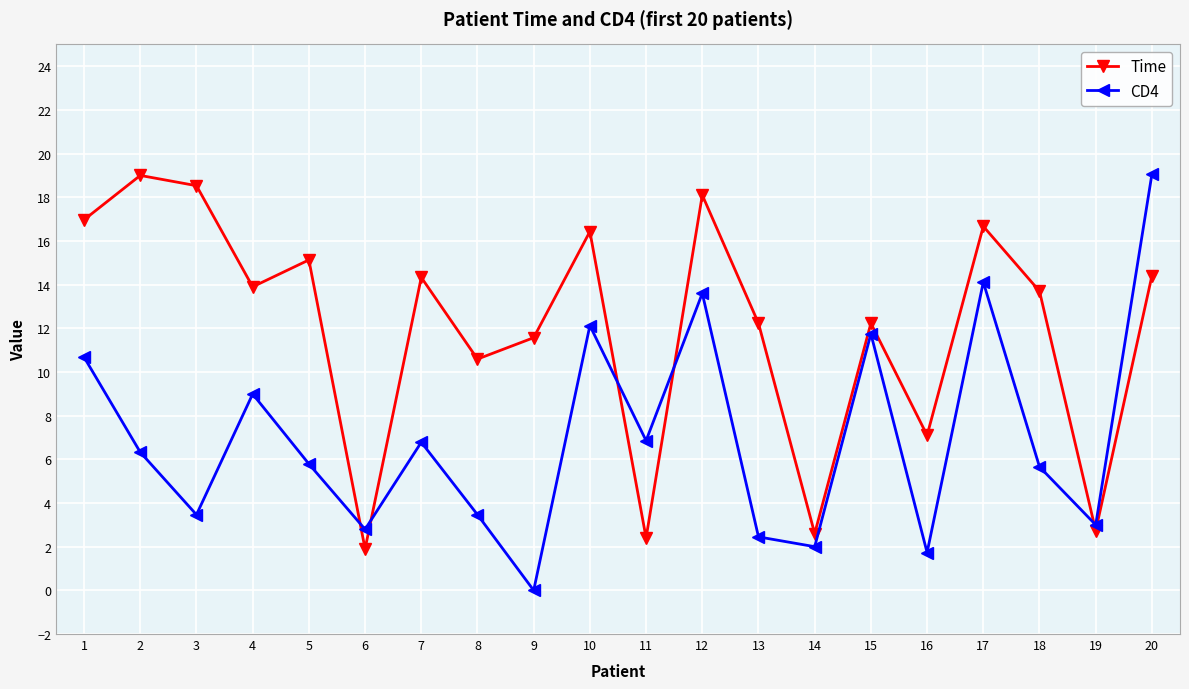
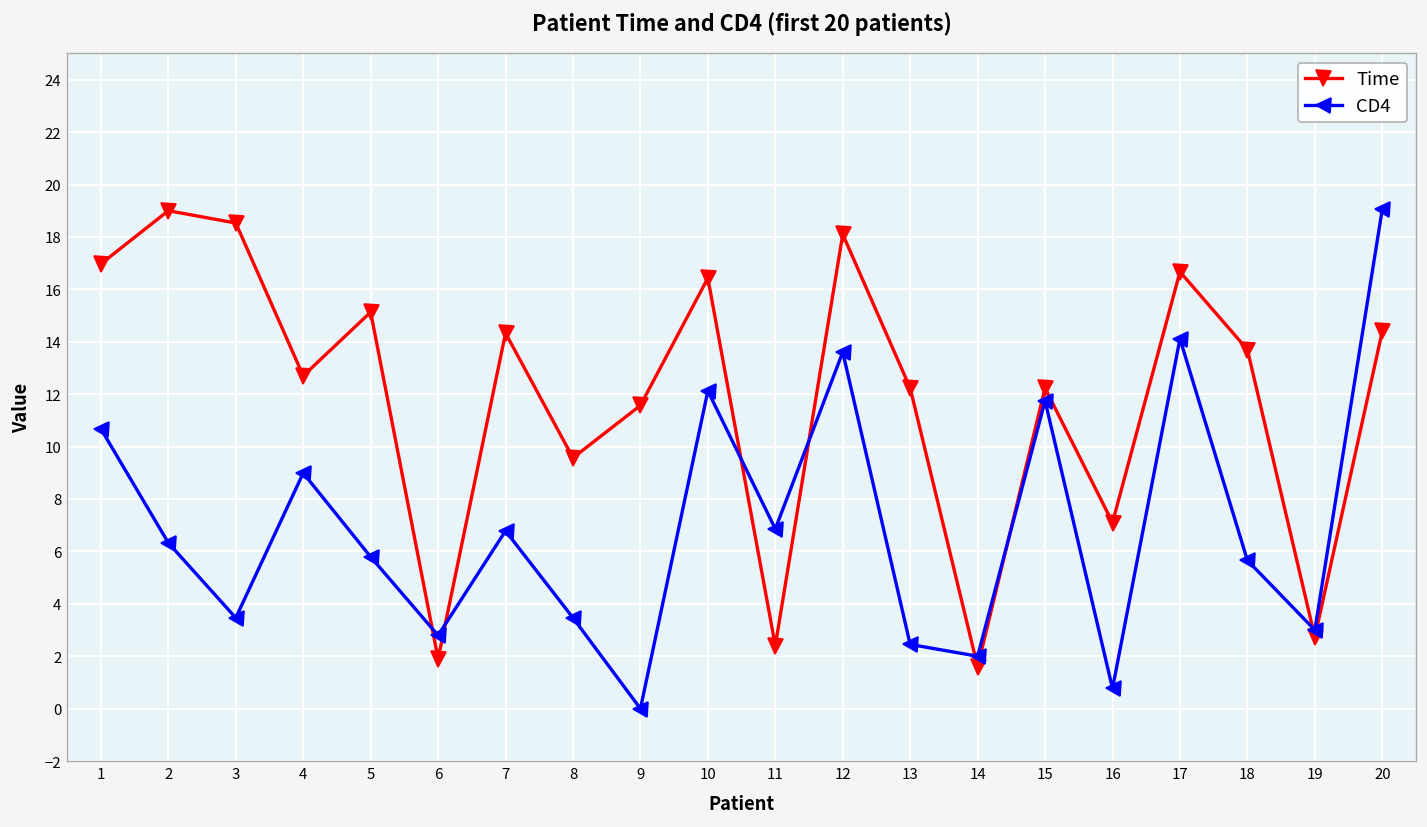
Time, 4: 13.9 -> 12.7
Time, 8: 10.6 -> 9.6
Time, 14: 2.6 -> 1.6
CD4, 16: 1.7 -> 0.8
